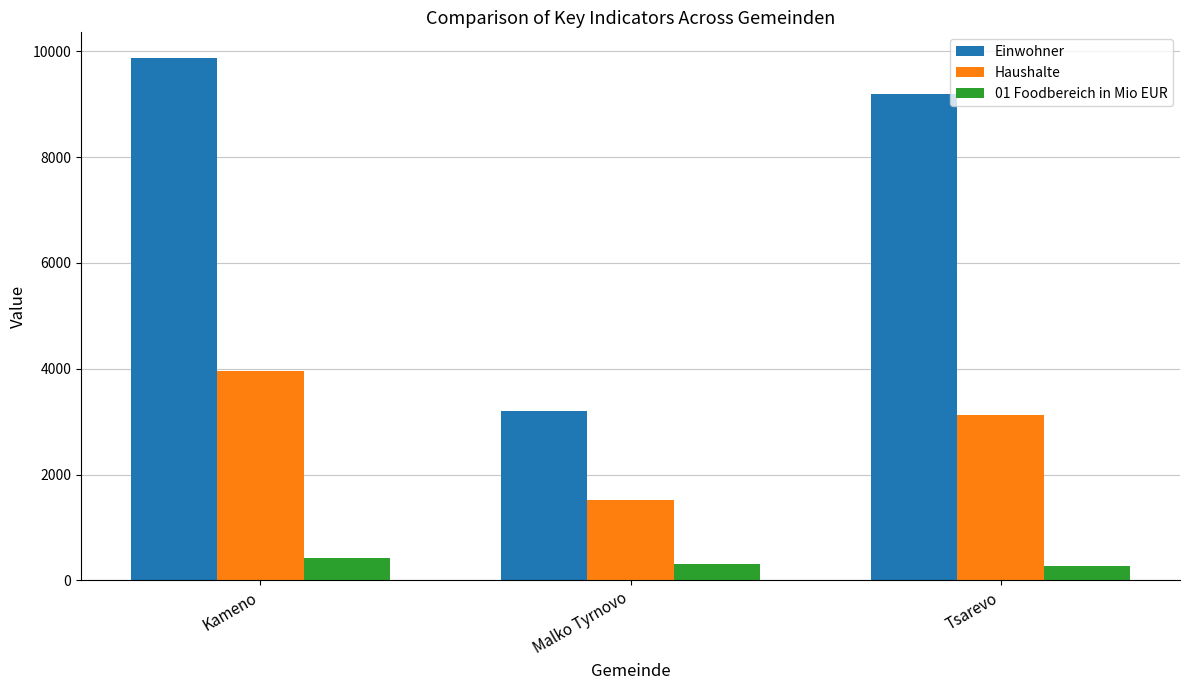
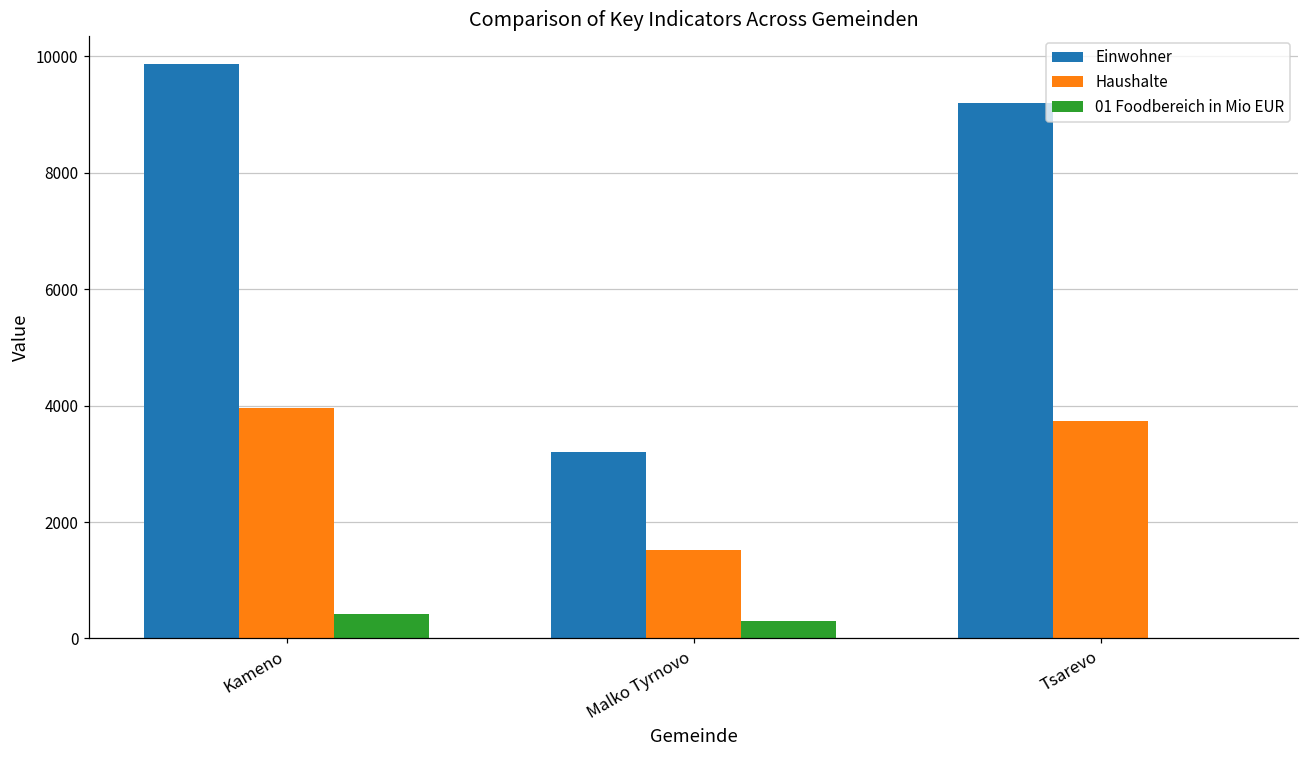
Haushalte, Tsarevo: 3100 -> 3700
01 Foodbereich in Mio EUR, Tsarevo: 300 -> 0
